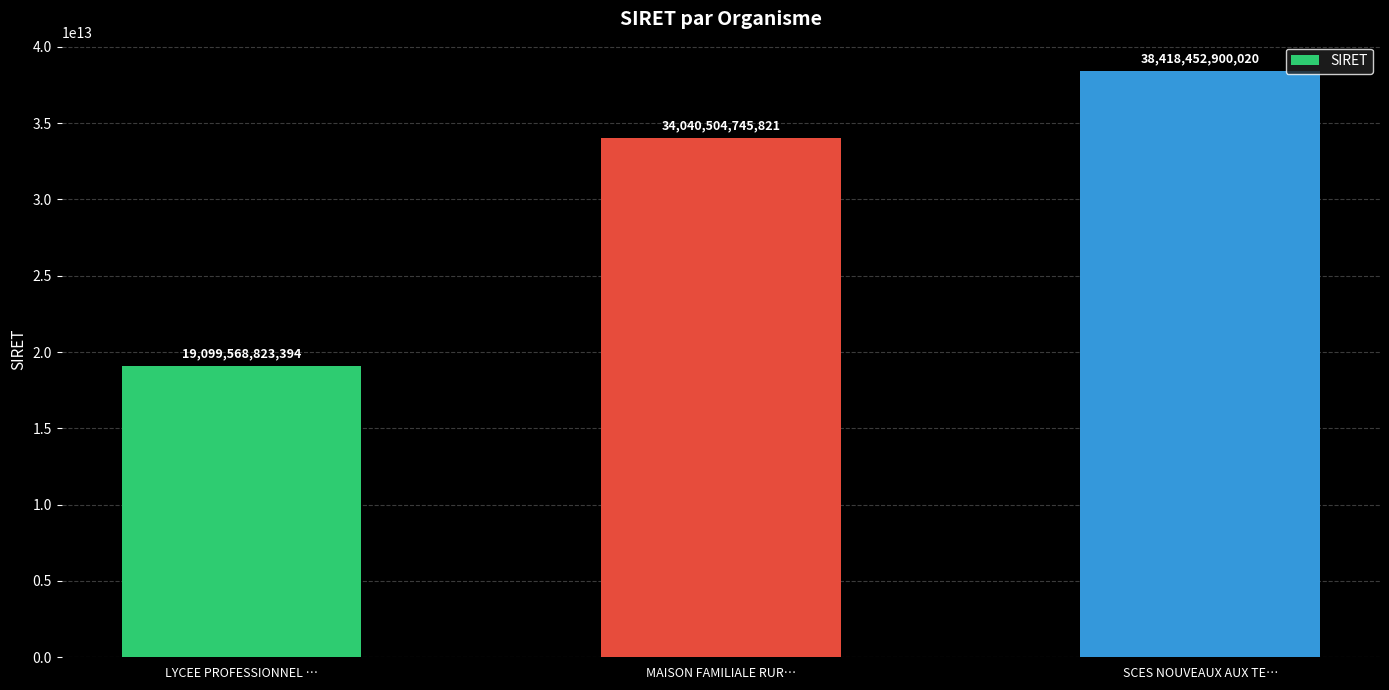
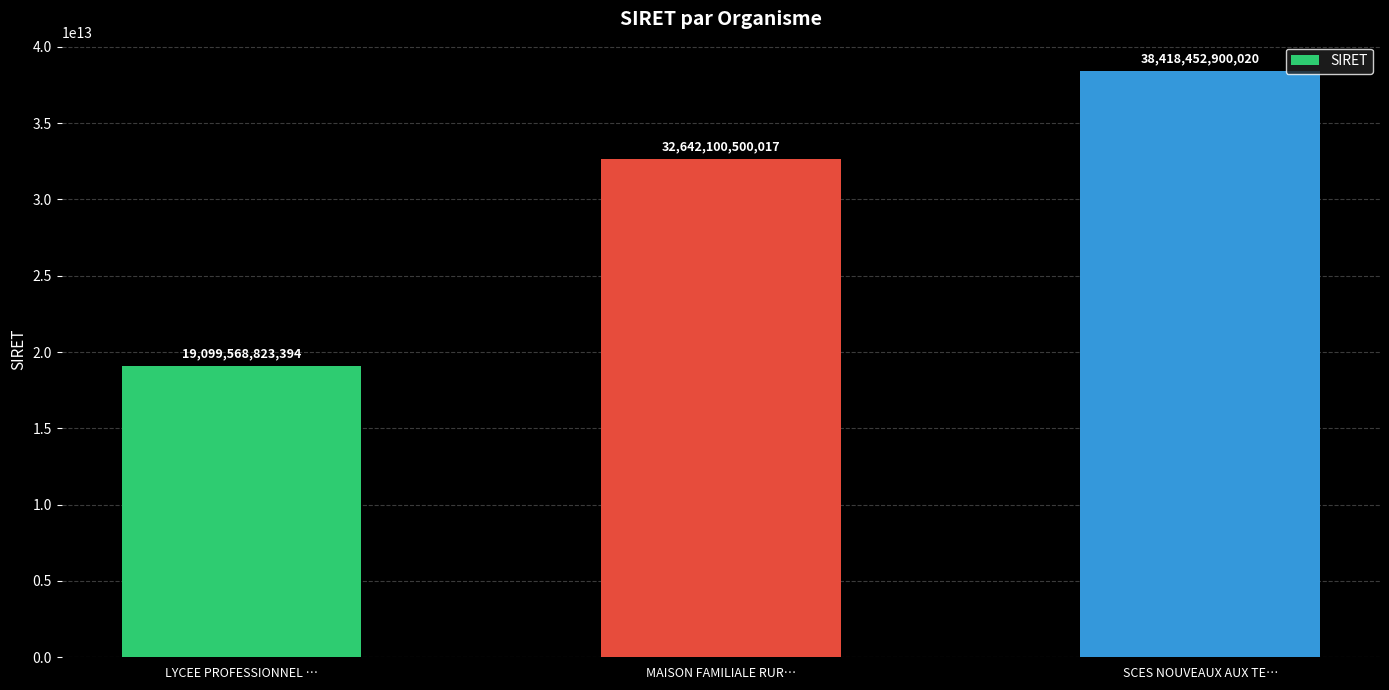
MAISON FAMILIALE RUR…: 34,040,504,745,821 -> 32,642,100,500,017
